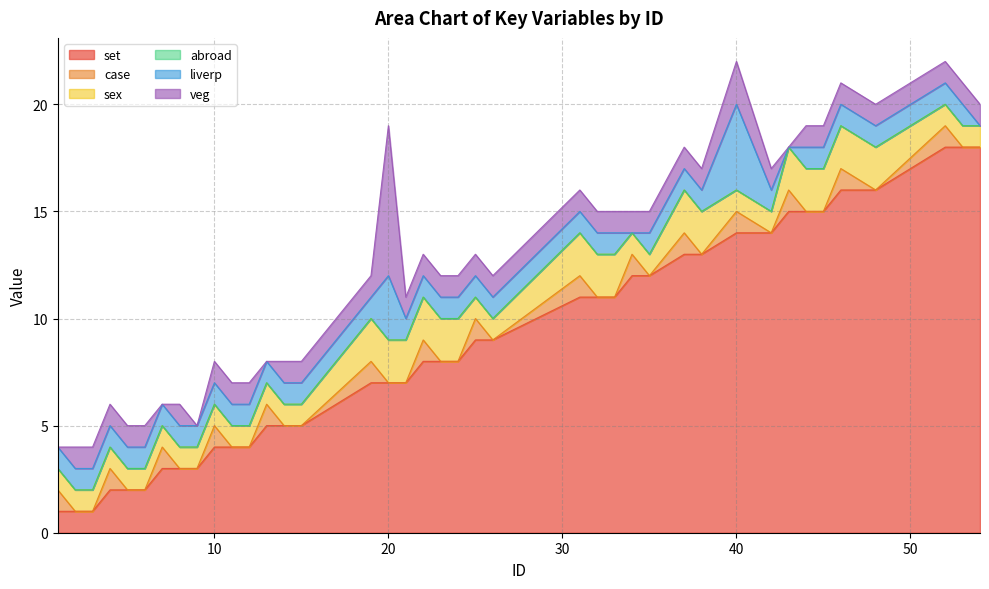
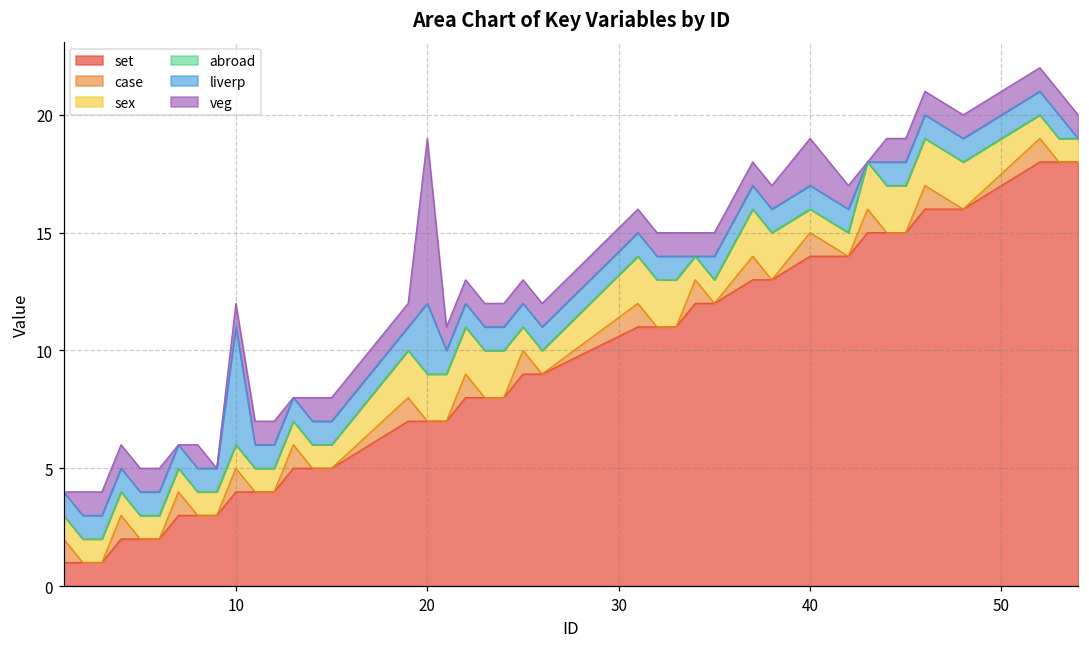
liverp, 10: 1 -> 5
liverp, 40: 4 -> 1
